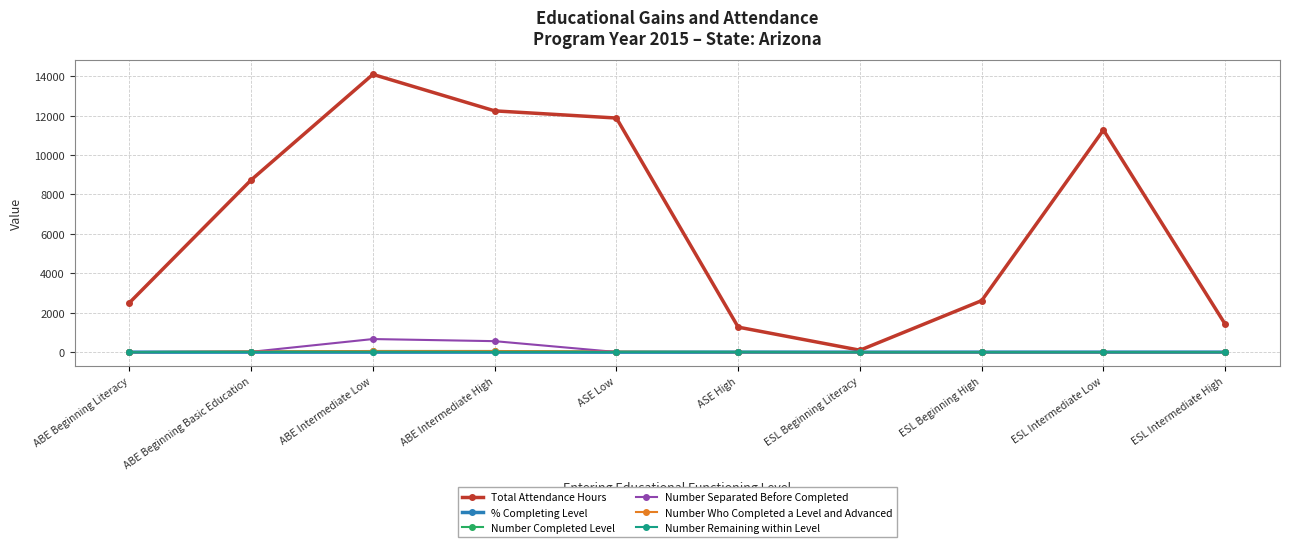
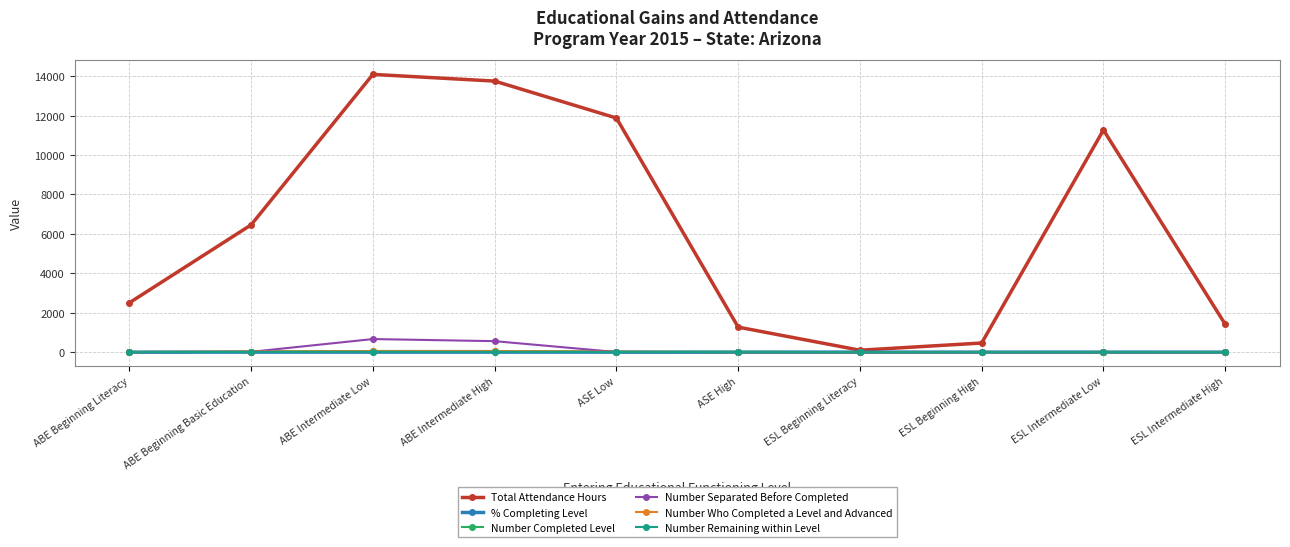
Total Attendance Hours, ABE Beginning Basic Education: 8700 -> 6500
Total Attendance Hours, ABE Intermediate High: 12200 -> 13700
Total Attendance Hours, ESL Beginning High: 2600 -> 500
